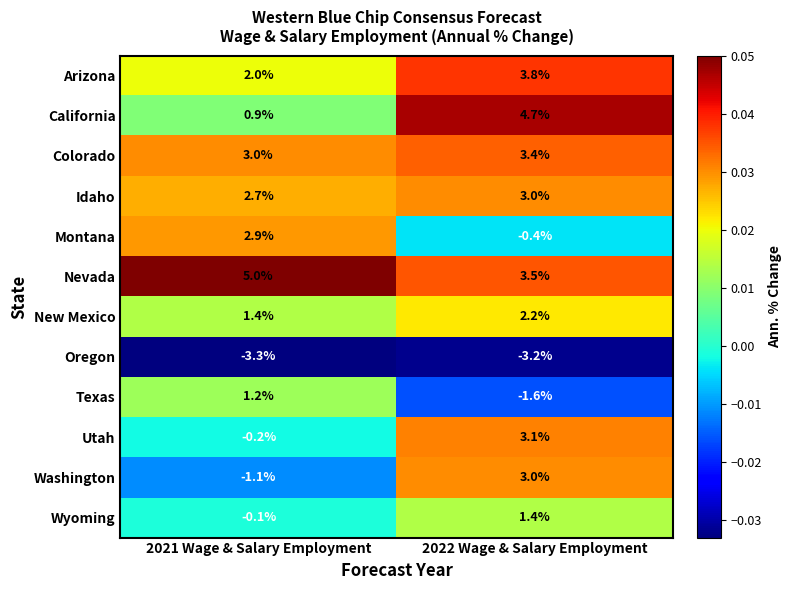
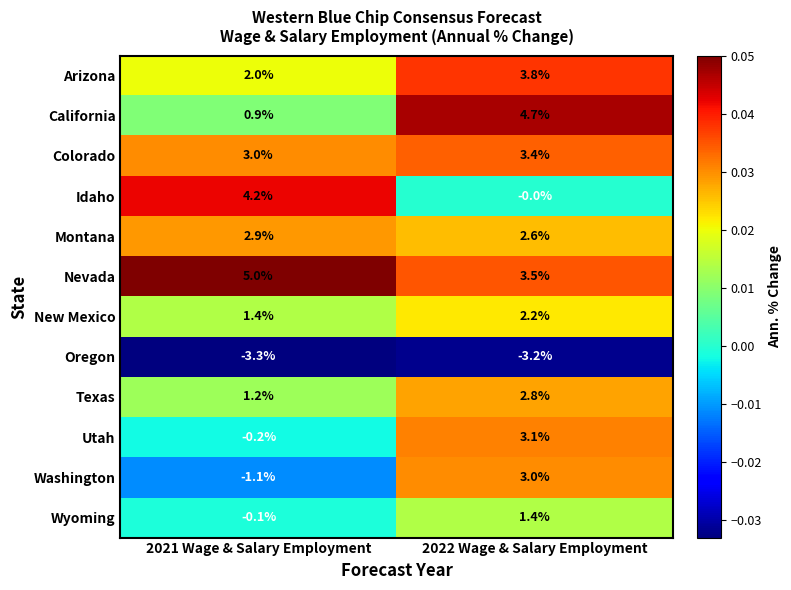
Idaho, 2021 Wage & Salary Employment: 2.7% -> 4.2%
Idaho, 2022 Wage & Salary Employment: 3.0% -> -0.0%
Montana, 2022 Wage & Salary Employment: -0.4% -> 2.6%
Texas, 2022 Wage & Salary Employment: -1.6% -> 2.8%
